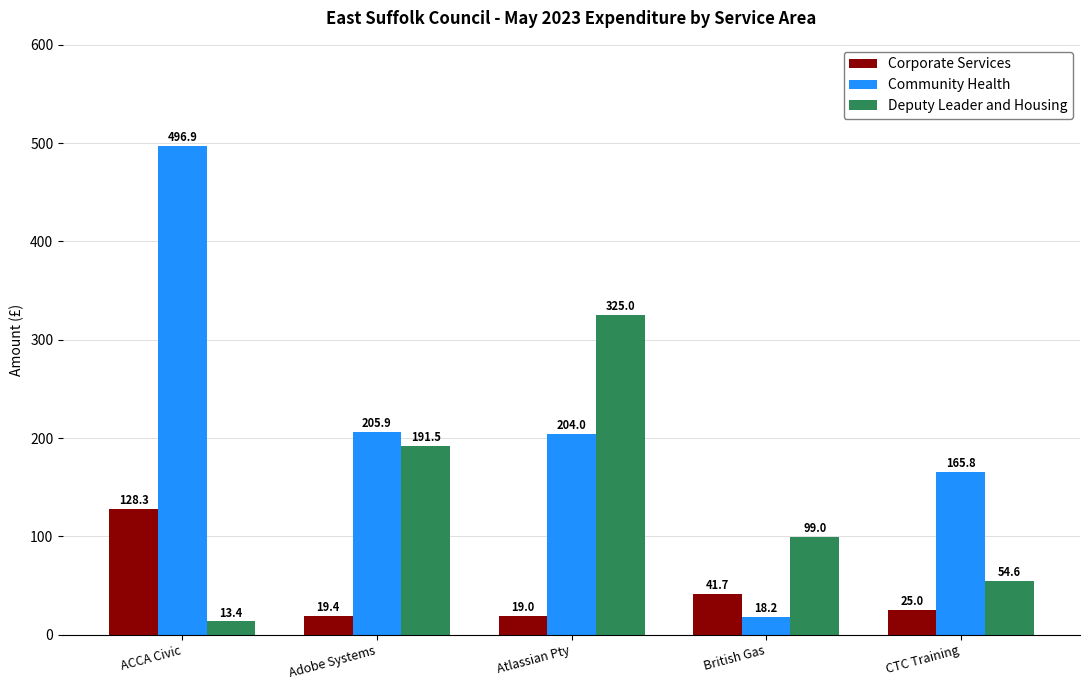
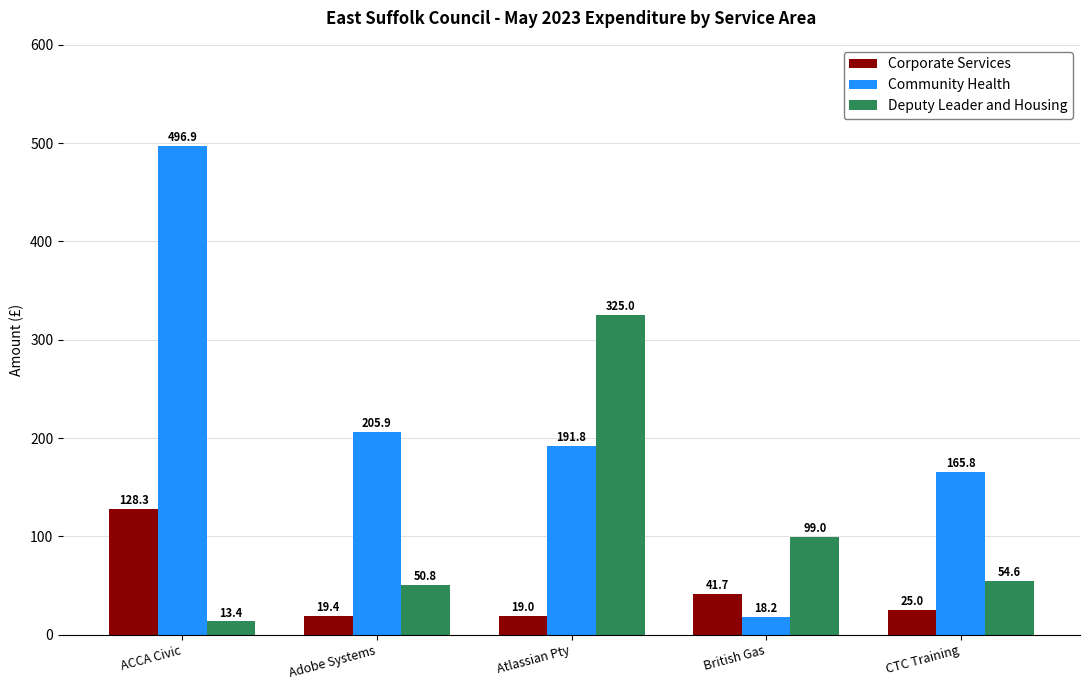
Deputy Leader and Housing, Adobe Systems: 191.5 -> 50.8
Community Health, Atlassian Pty: 204.0 -> 191.8
